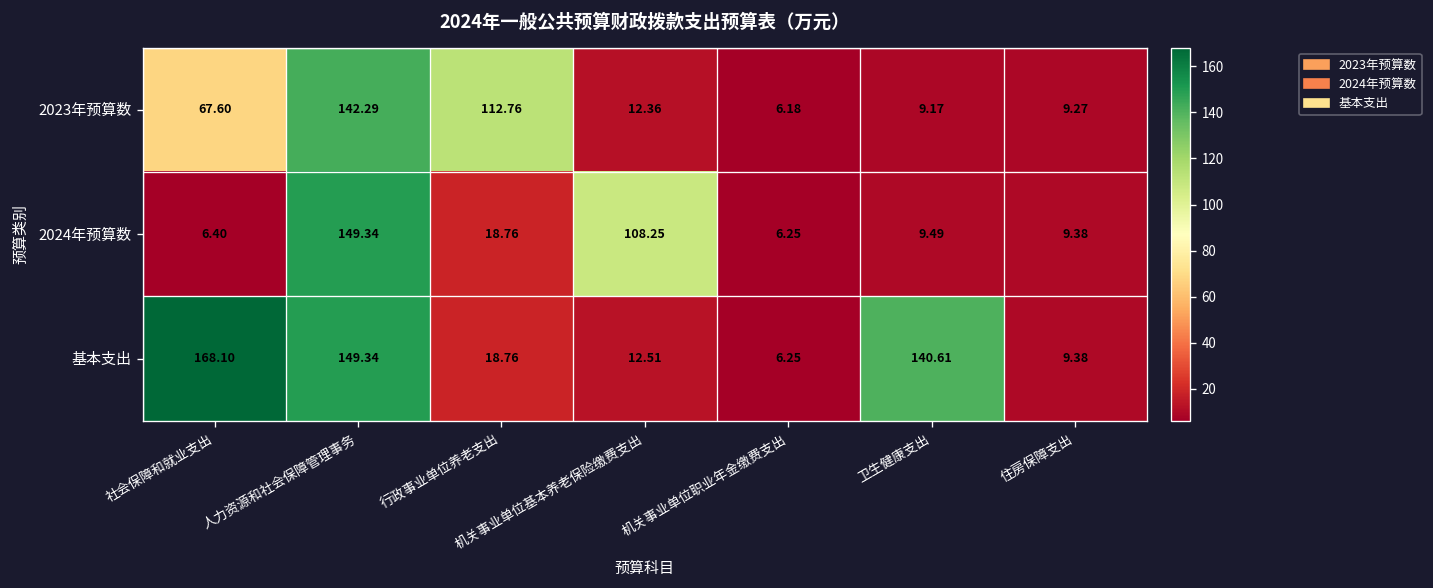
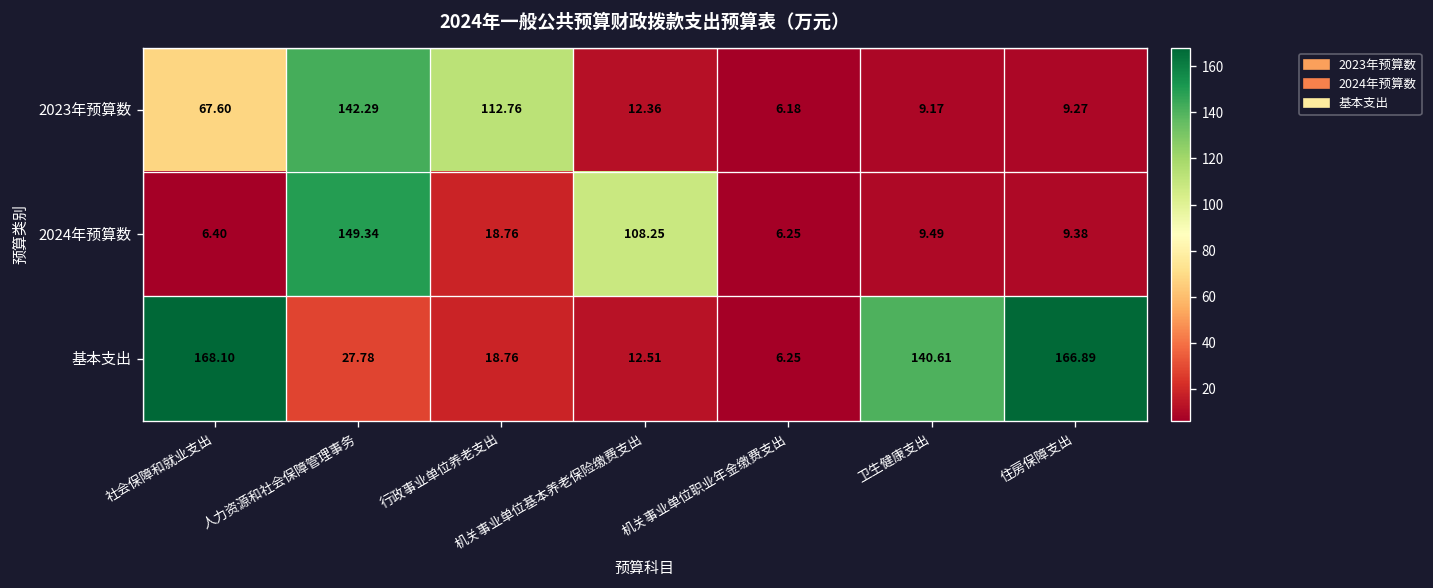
基本支出, 人力资源和社会保障管理事务: 149.34 -> 27.78
基本支出, 住房保障支出: 9.38 -> 166.89
